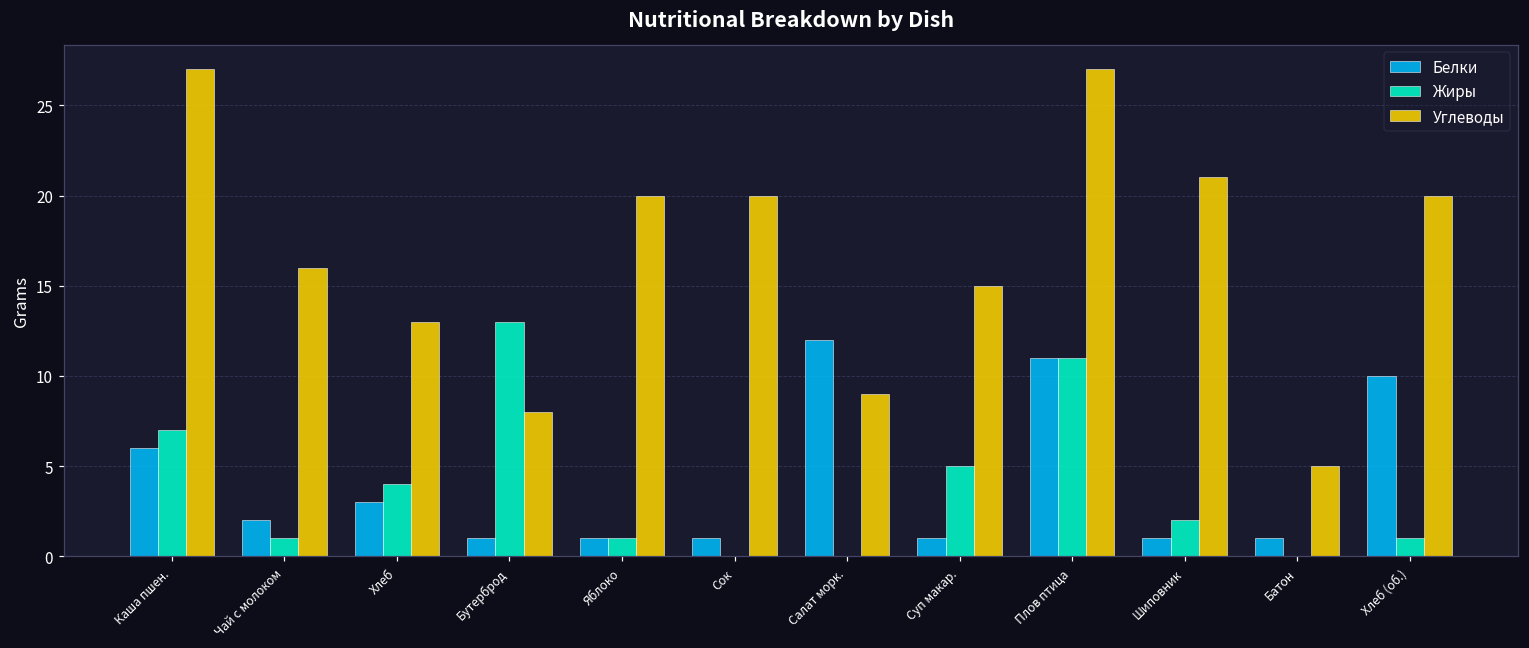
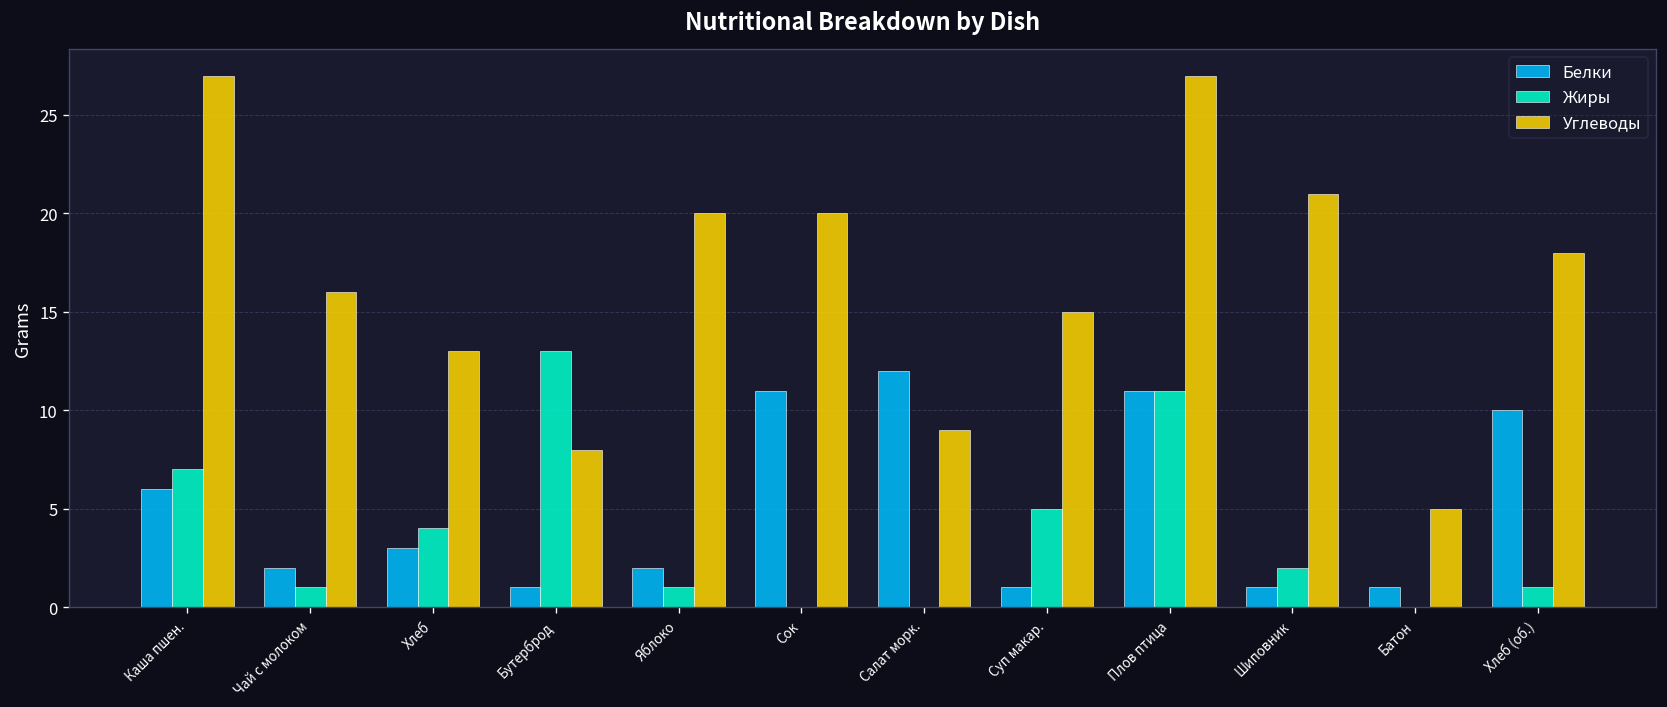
Белки, Яблоко: 1 -> 2
Белки, Сок: 1 -> 11
Углеводы, Хлеб (об.): 20 -> 18
